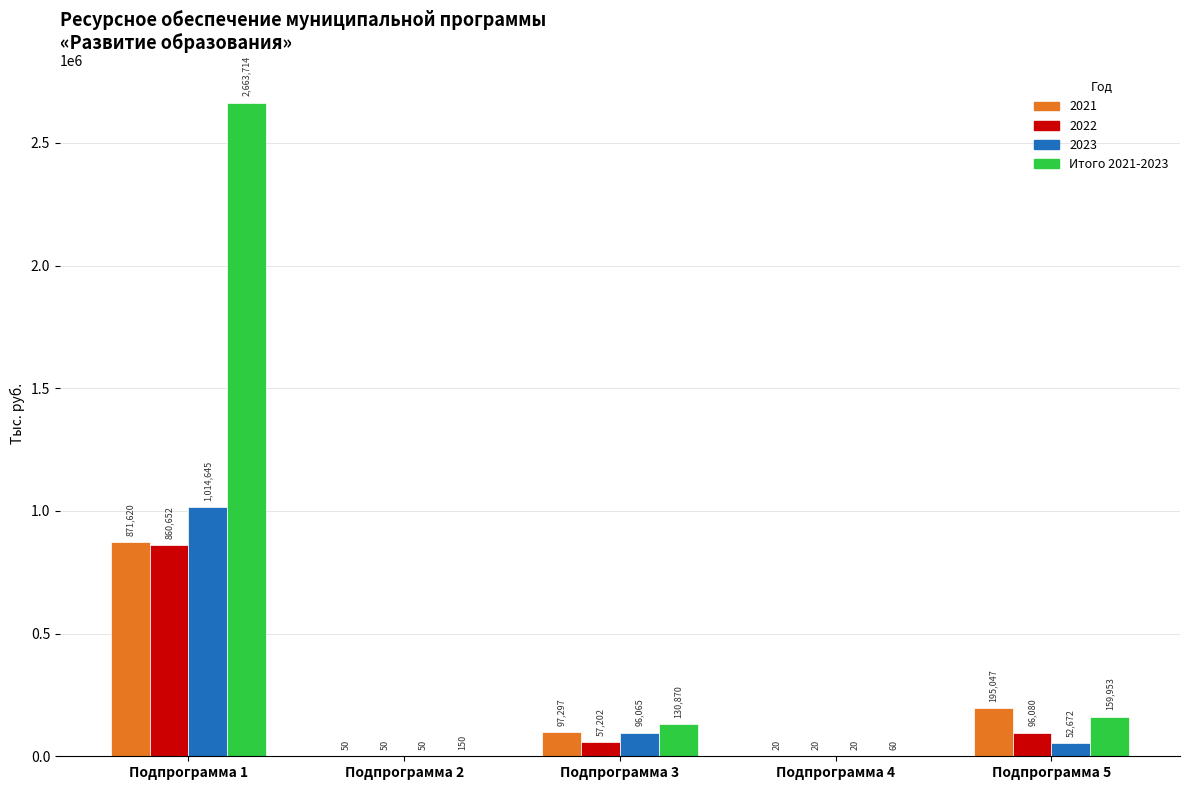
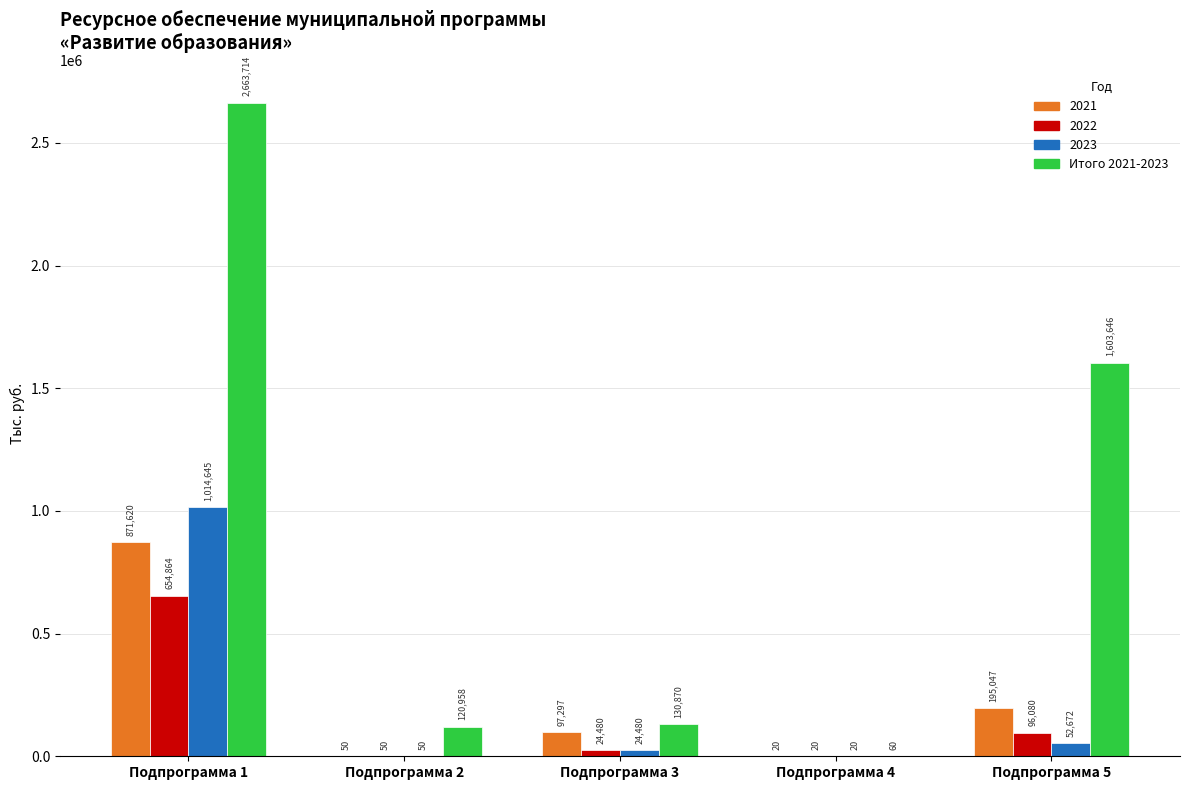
2022, Подпрограмма 1: 860,652 -> 654,864
Итого 2021-2023, Подпрограмма 2: 150 -> 120,958
2022, Подпрограмма 3: 57,202 -> 24,480
2023, Подпрограмма 3: 96,065 -> 24,480
Итого 2021-2023, Подпрограмма 5: 159,953 -> 1,603,646
